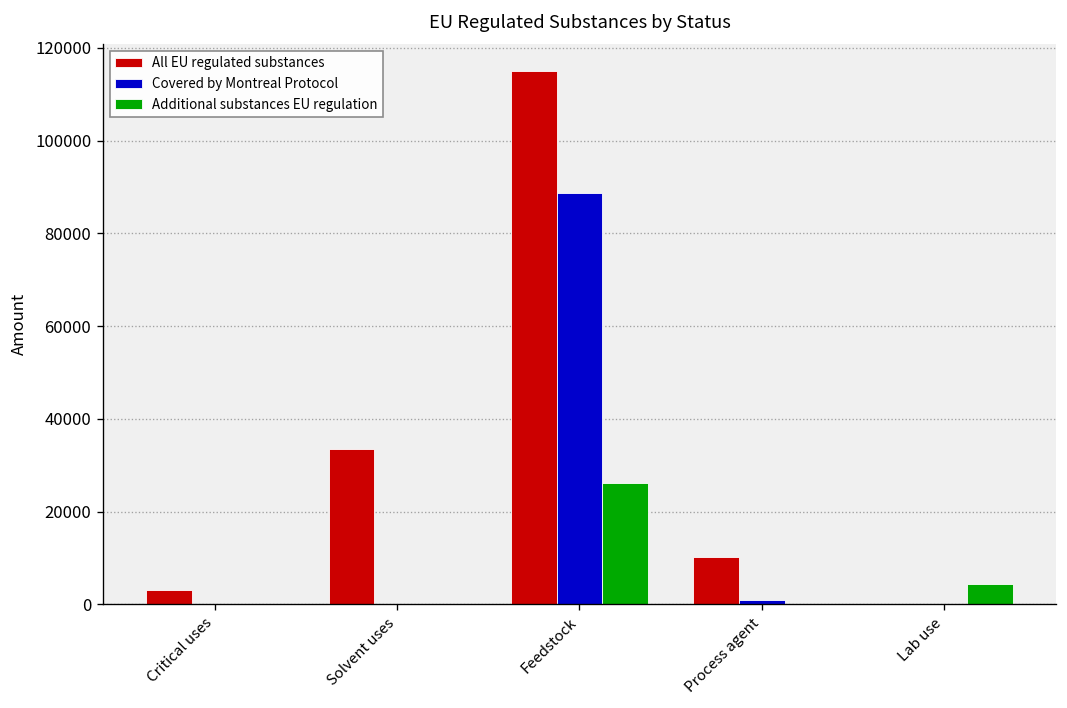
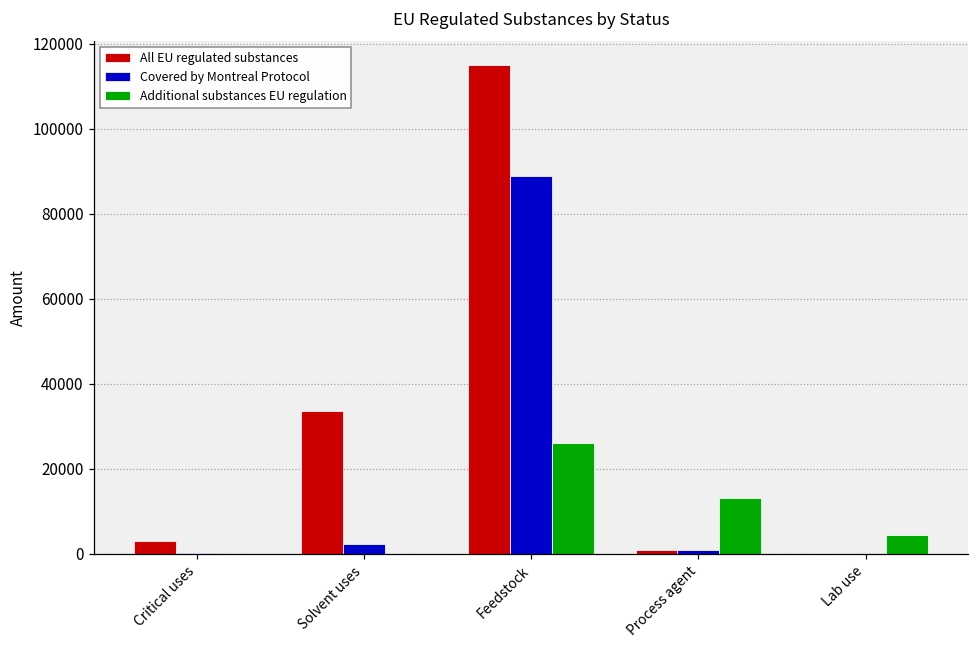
Covered by Montreal Protocol, Solvent uses: 0 -> 2000
All EU regulated substances, Process agent: 10000 -> 1000
Additional substances EU regulation, Process agent: 0 -> 13000
